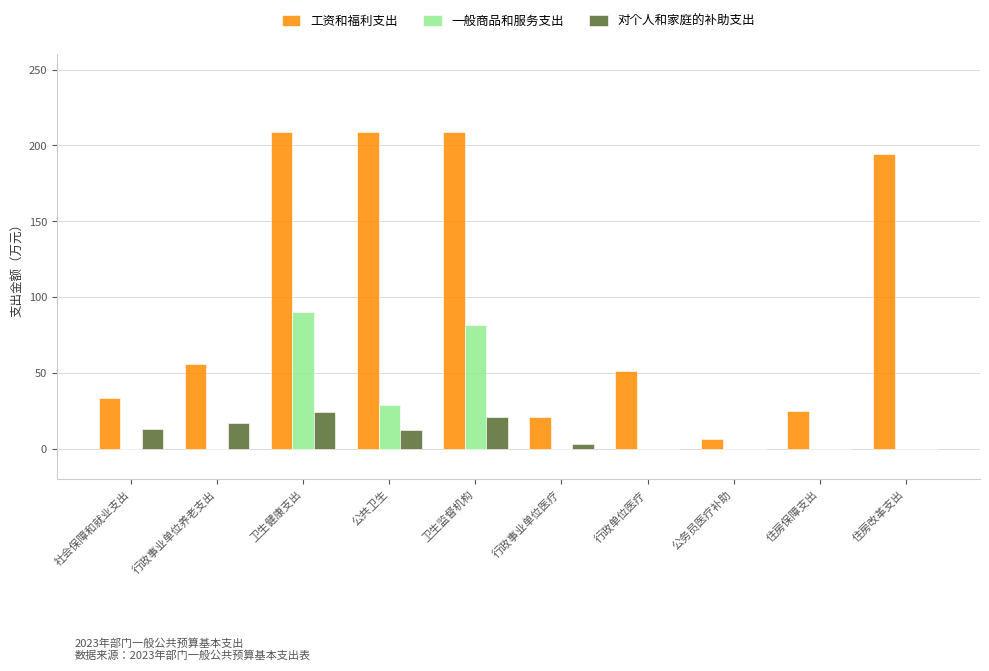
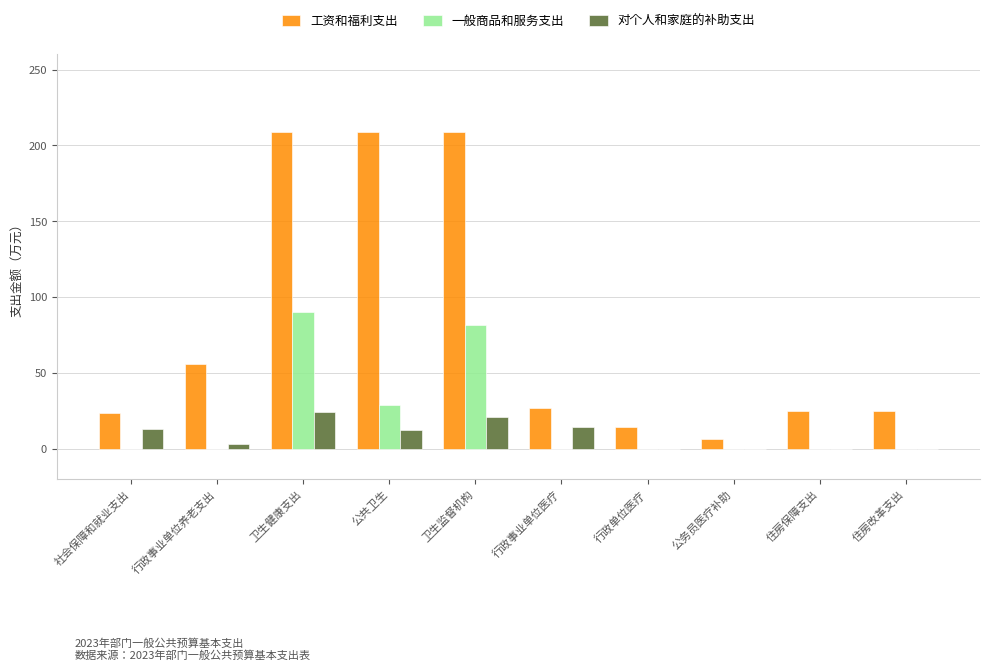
工资和福利支出, 社会保障和就业支出: 33 -> 24
对个人和家庭的补助支出, 行政事业单位养老支出: 17 -> 3
工资和福利支出, 行政事业单位医疗: 21 -> 27
对个人和家庭的补助支出, 行政事业单位医疗: 3 -> 15
工资和福利支出, 行政单位医疗: 51 -> 14
工资和福利支出, 住房改革支出: 194 -> 25
